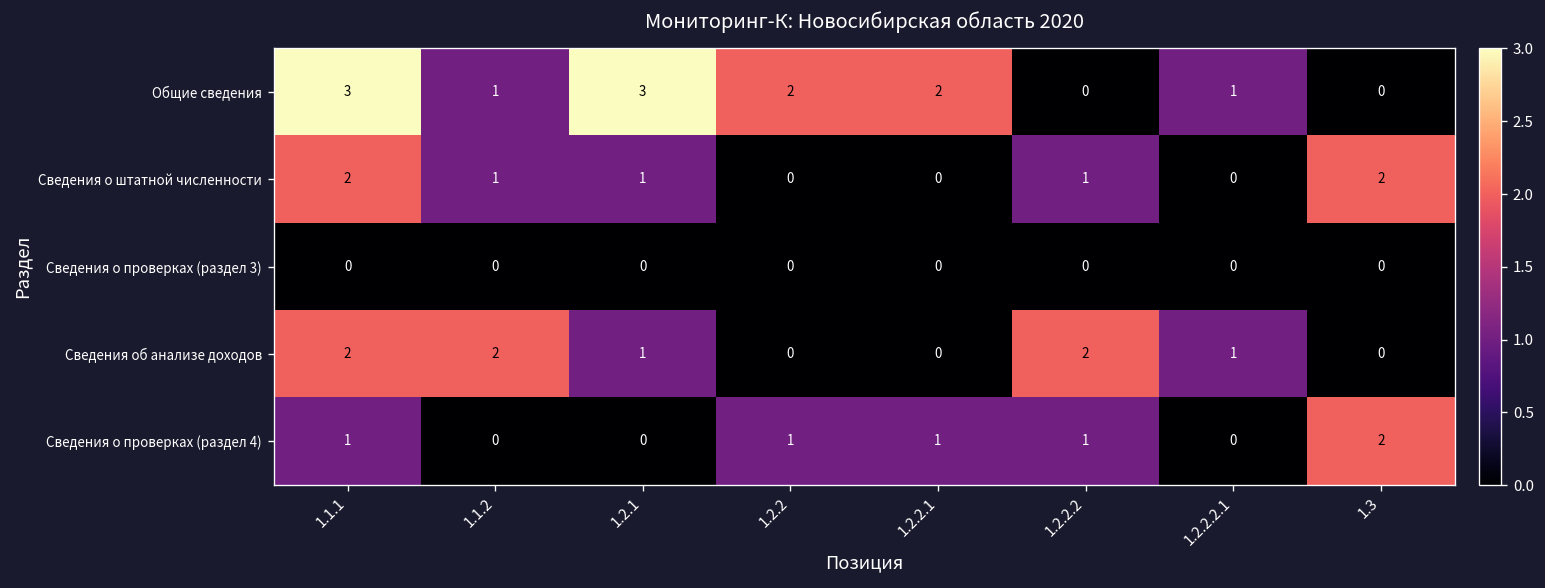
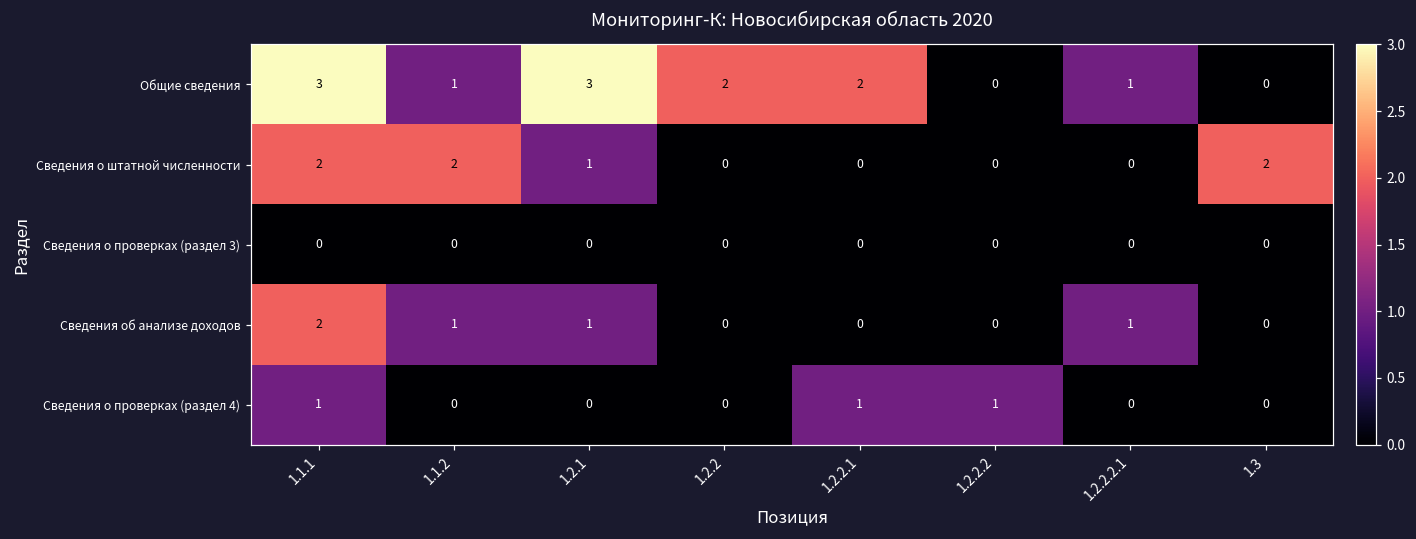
Сведения о штатной численности, 1.1.2: 1 -> 2
Сведения о штатной численности, 1.2.2.2: 1 -> 0
Сведения об анализе доходов, 1.1.2: 2 -> 1
Сведения об анализе доходов, 1.2.2.2: 2 -> 0
Сведения о проверках (раздел 4), 1.2.2: 1 -> 0
Сведения о проверках (раздел 4), 1.3: 2 -> 0
